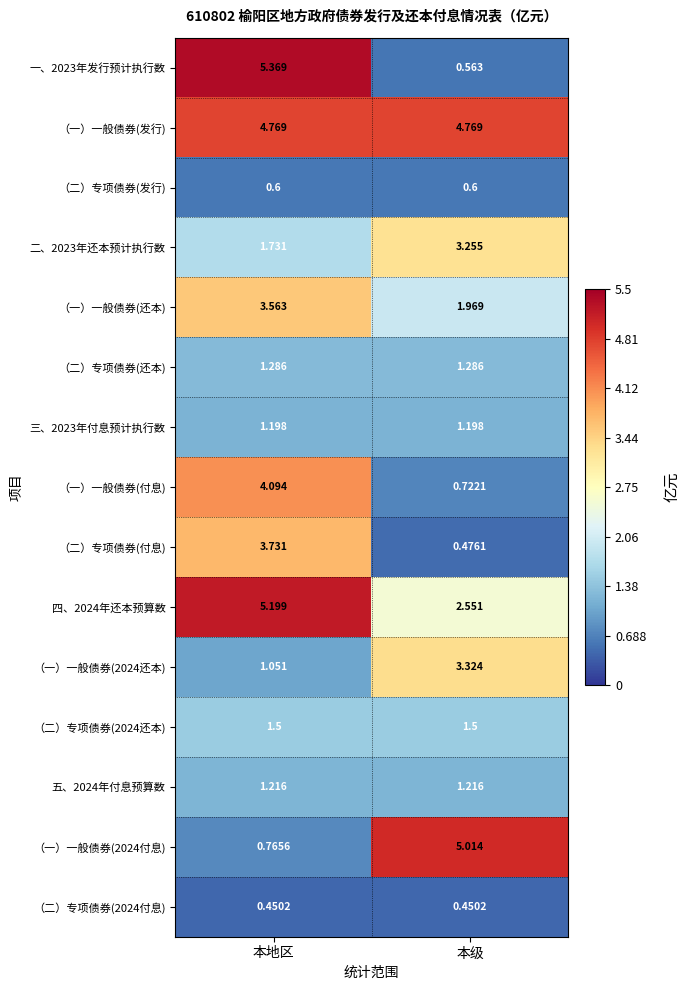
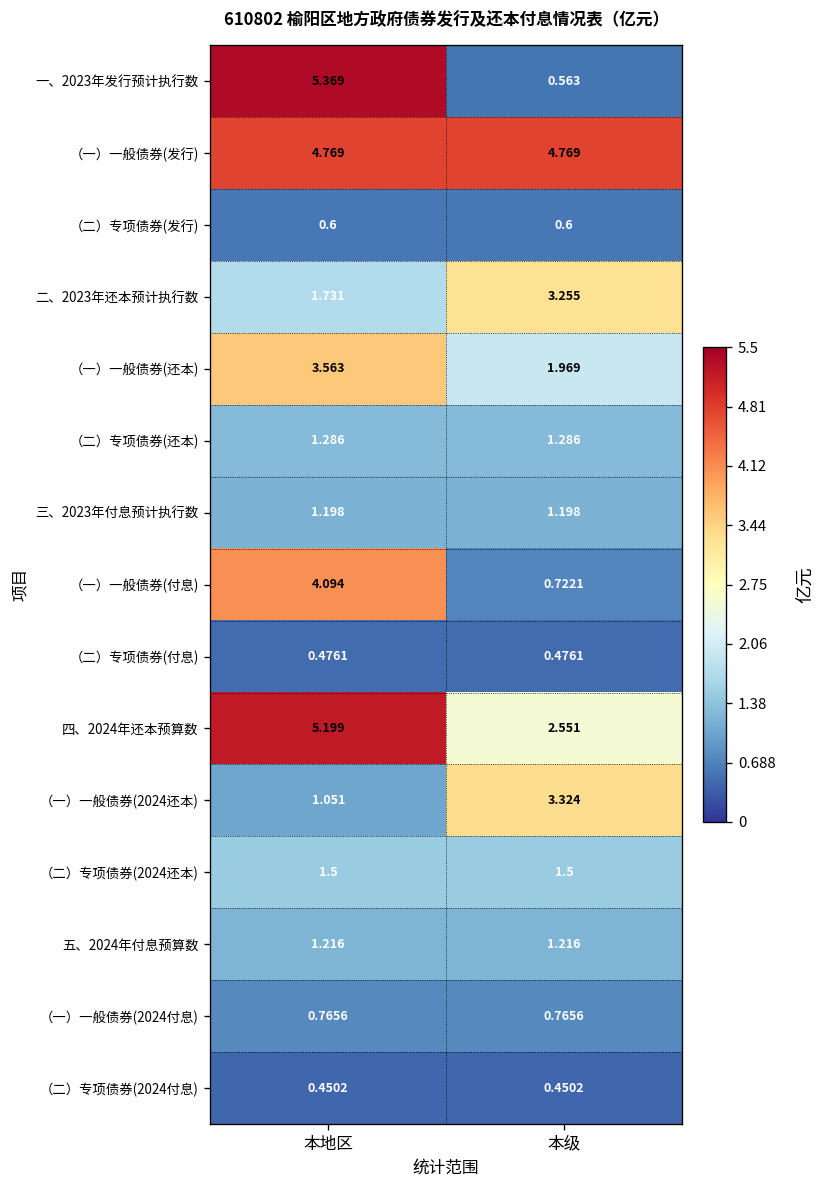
（二）专项债券(付息), 本地区: 3.731 -> 0.4761
（一）一般债券(2024付息), 本级: 5.014 -> 0.7656
